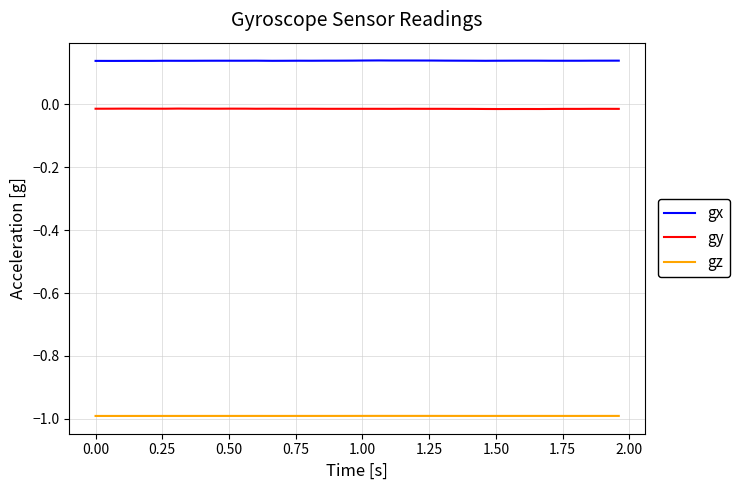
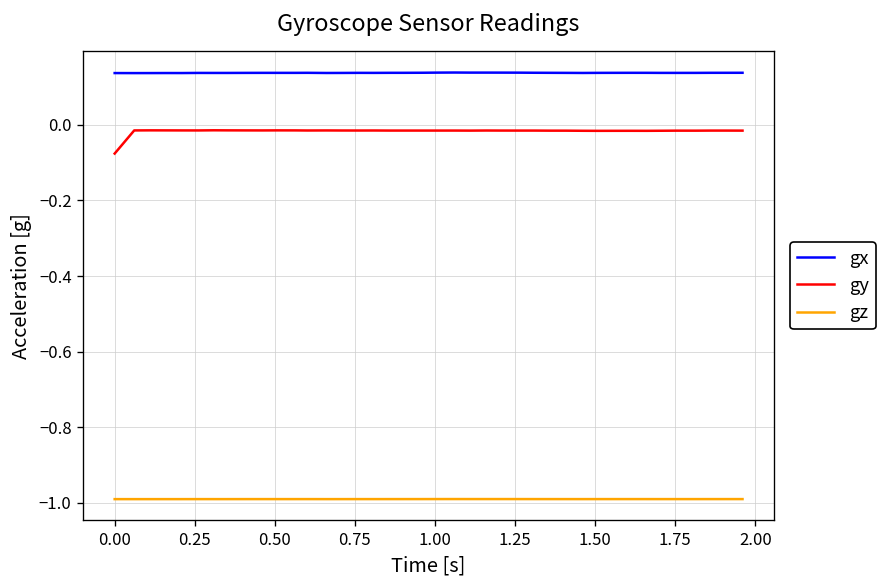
gy, 0.00: -0.01 -> -0.08
